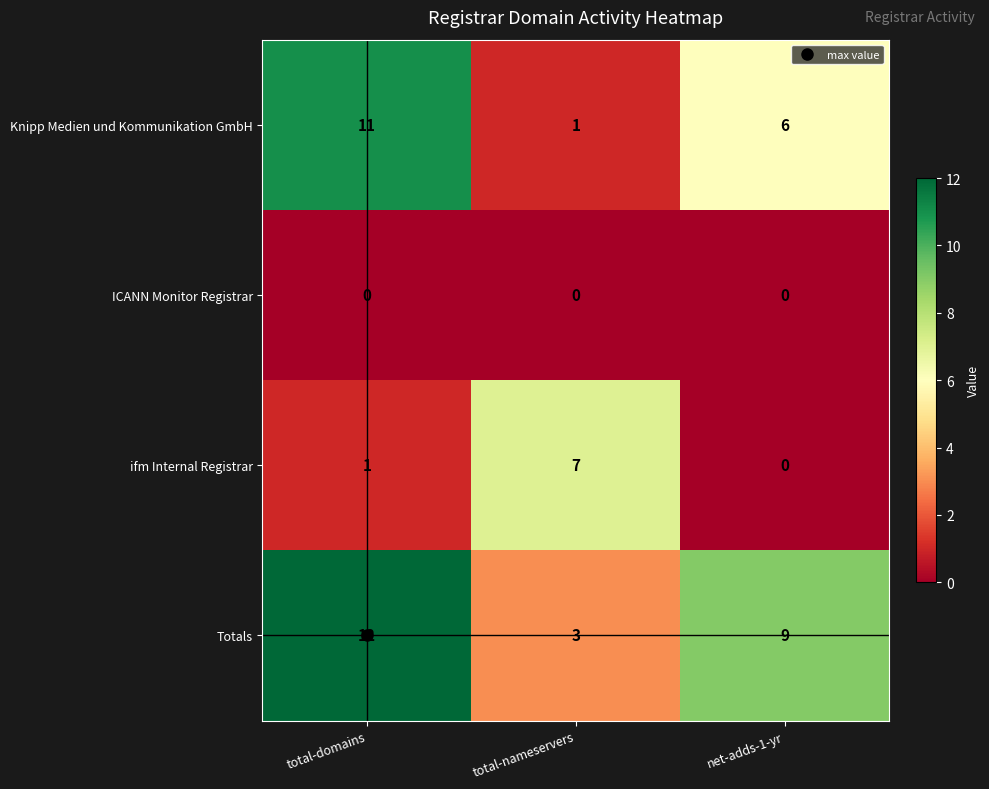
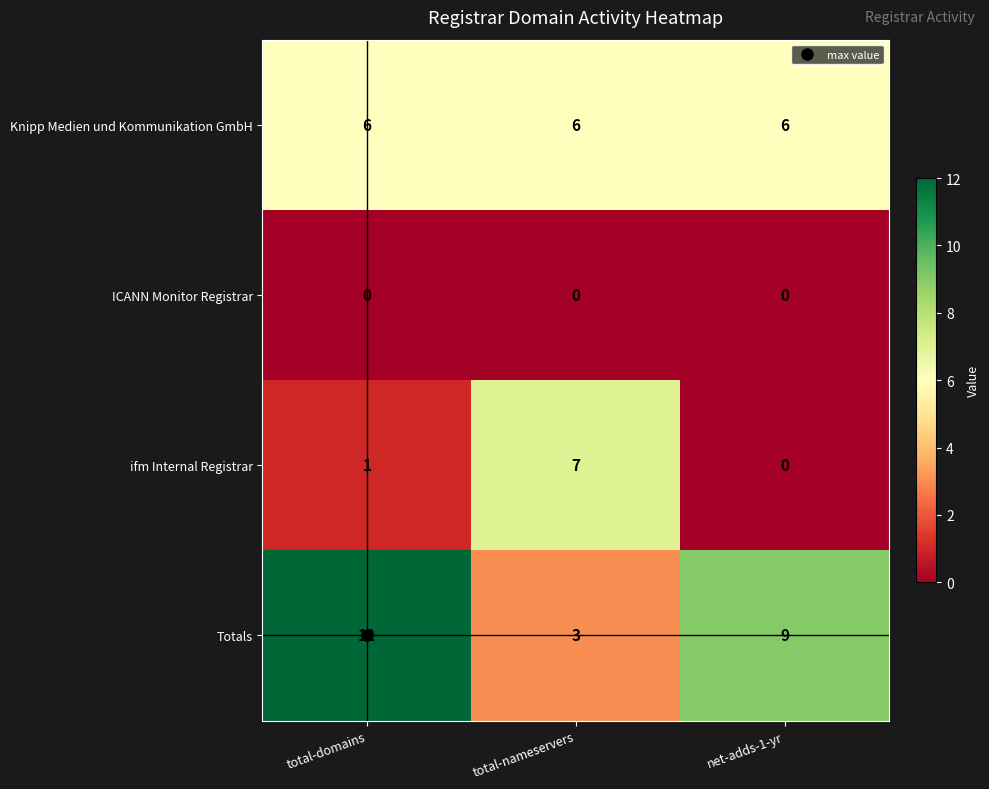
Knipp Medien und Kommunikation GmbH, total-domains: 11 -> 6
Knipp Medien und Kommunikation GmbH, total-nameservers: 1 -> 6
